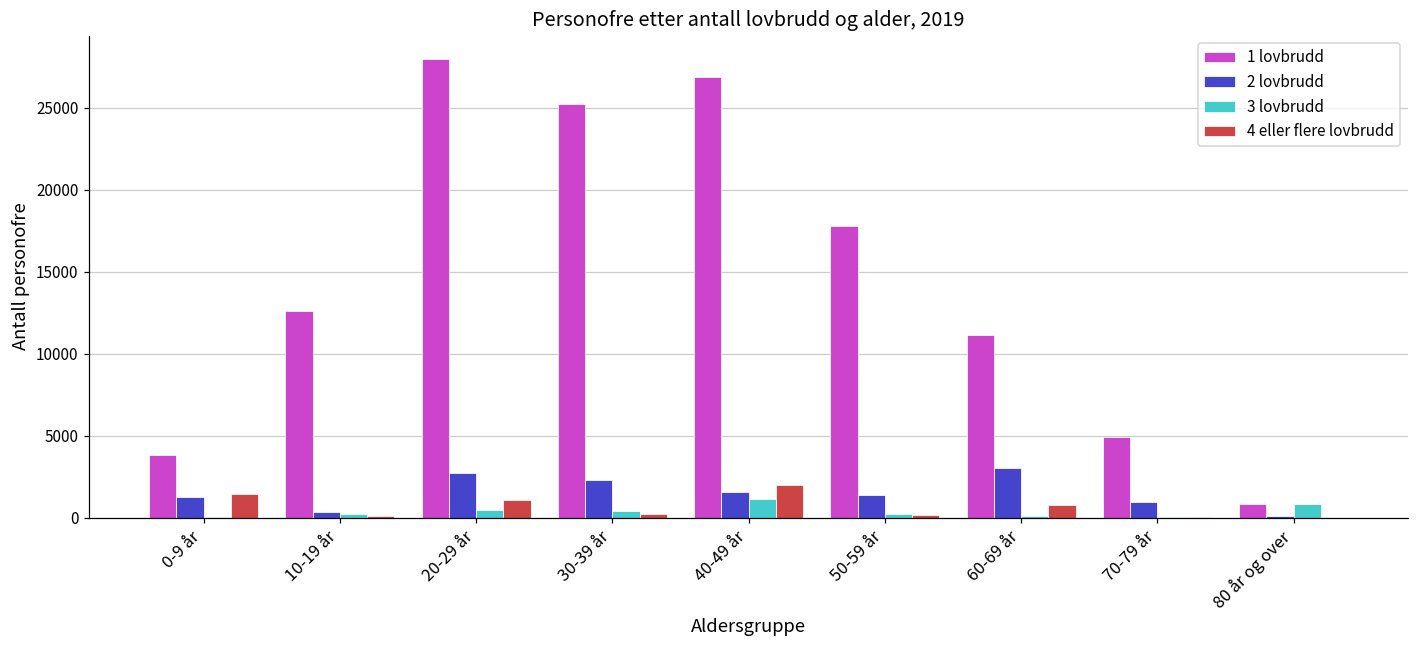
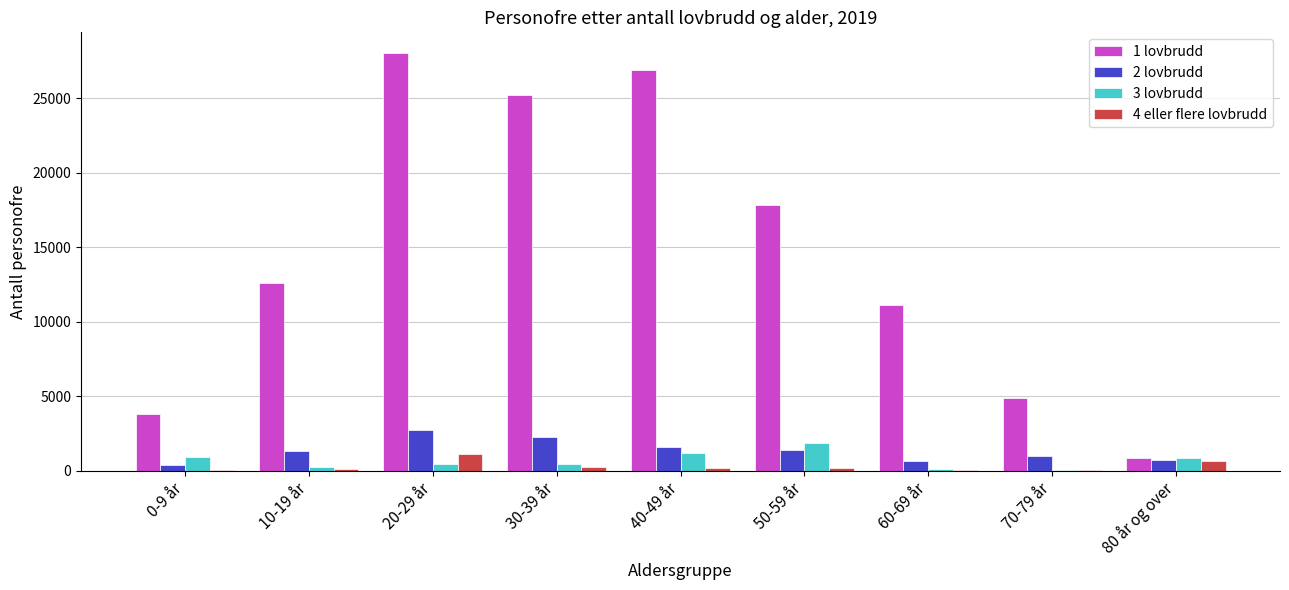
2 lovbrudd, 0-9 år: 1300 -> 300
3 lovbrudd, 0-9 år: 100 -> 900
4 eller flere lovbrudd, 0-9 år: 1400 -> 0
2 lovbrudd, 10-19 år: 300 -> 1300
4 eller flere lovbrudd, 40-49 år: 2000 -> 200
3 lovbrudd, 50-59 år: 200 -> 1900
2 lovbrudd, 60-69 år: 3000 -> 600
4 eller flere lovbrudd, 60-69 år: 800 -> 100
2 lovbrudd, 80 år og over: 100 -> 700
4 eller flere lovbrudd, 80 år og over: 0 -> 600
